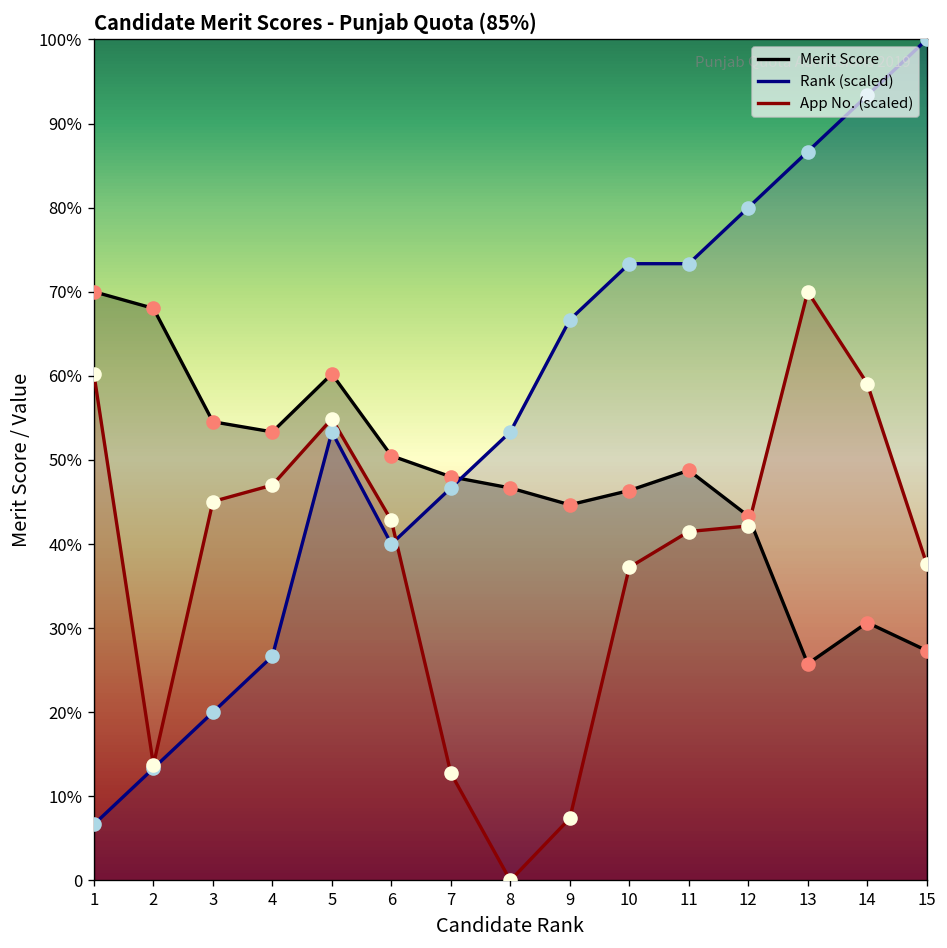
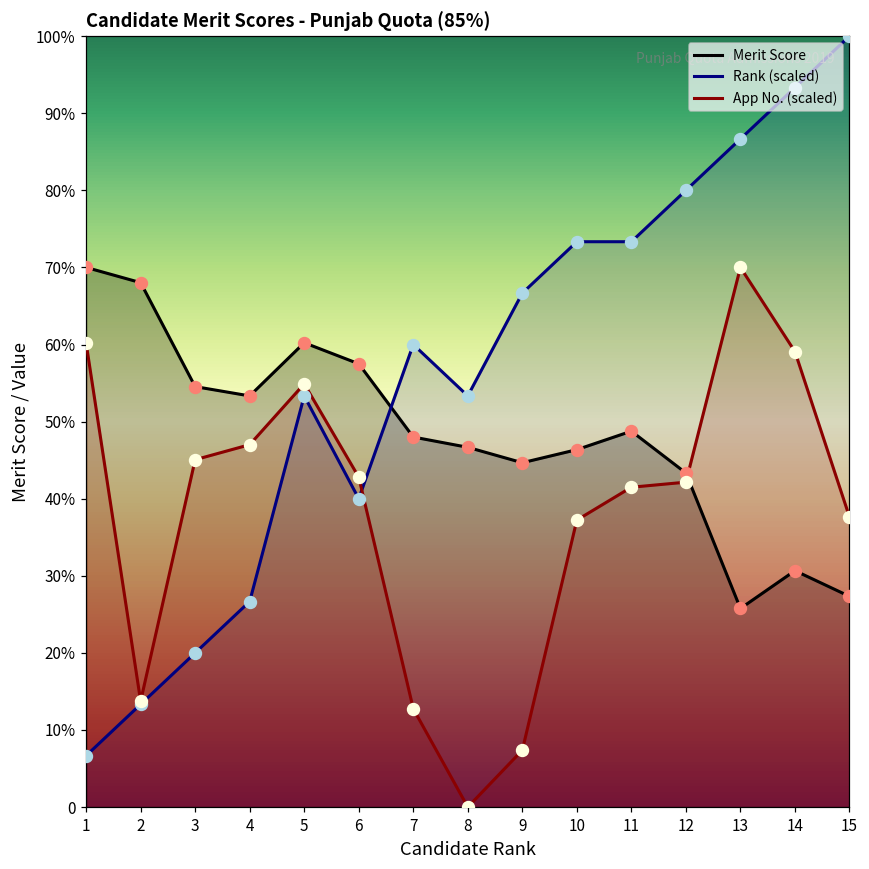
Merit Score, 6: 51% -> 58%
Rank (scaled), 7: 47% -> 60%
